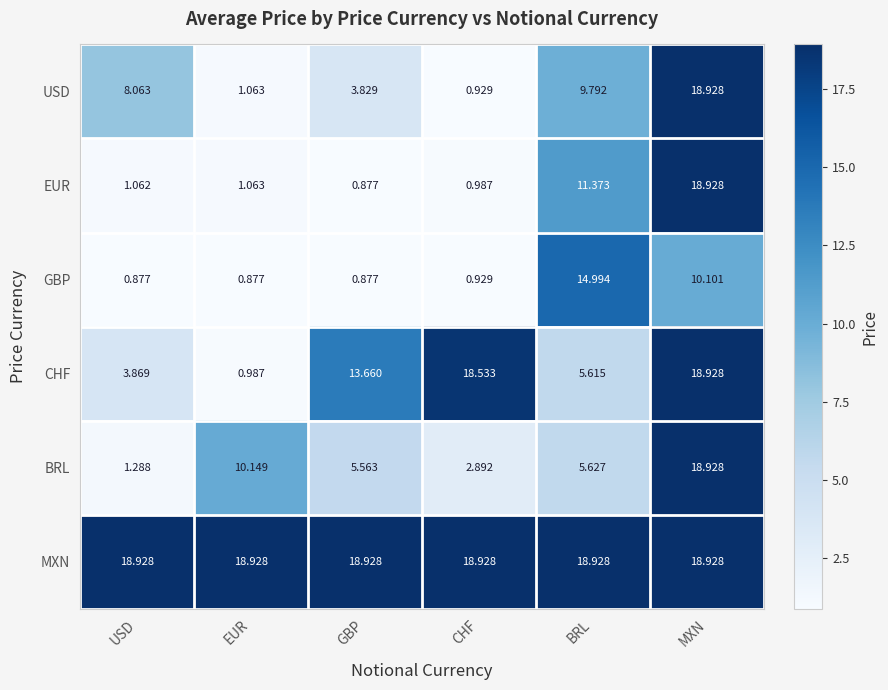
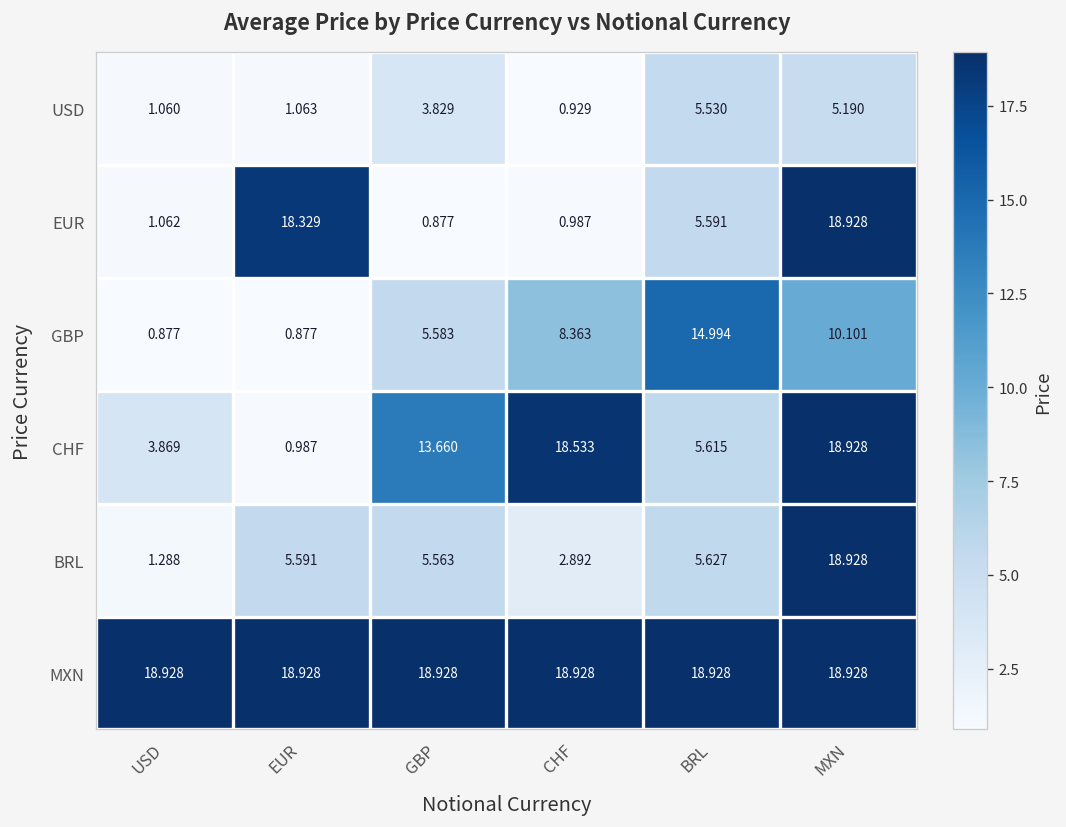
USD, USD: 8.063 -> 1.060
USD, BRL: 9.792 -> 5.530
USD, MXN: 18.928 -> 5.190
EUR, EUR: 1.063 -> 18.329
EUR, BRL: 11.373 -> 5.591
GBP, GBP: 0.877 -> 5.583
GBP, CHF: 0.929 -> 8.363
BRL, EUR: 10.149 -> 5.591
